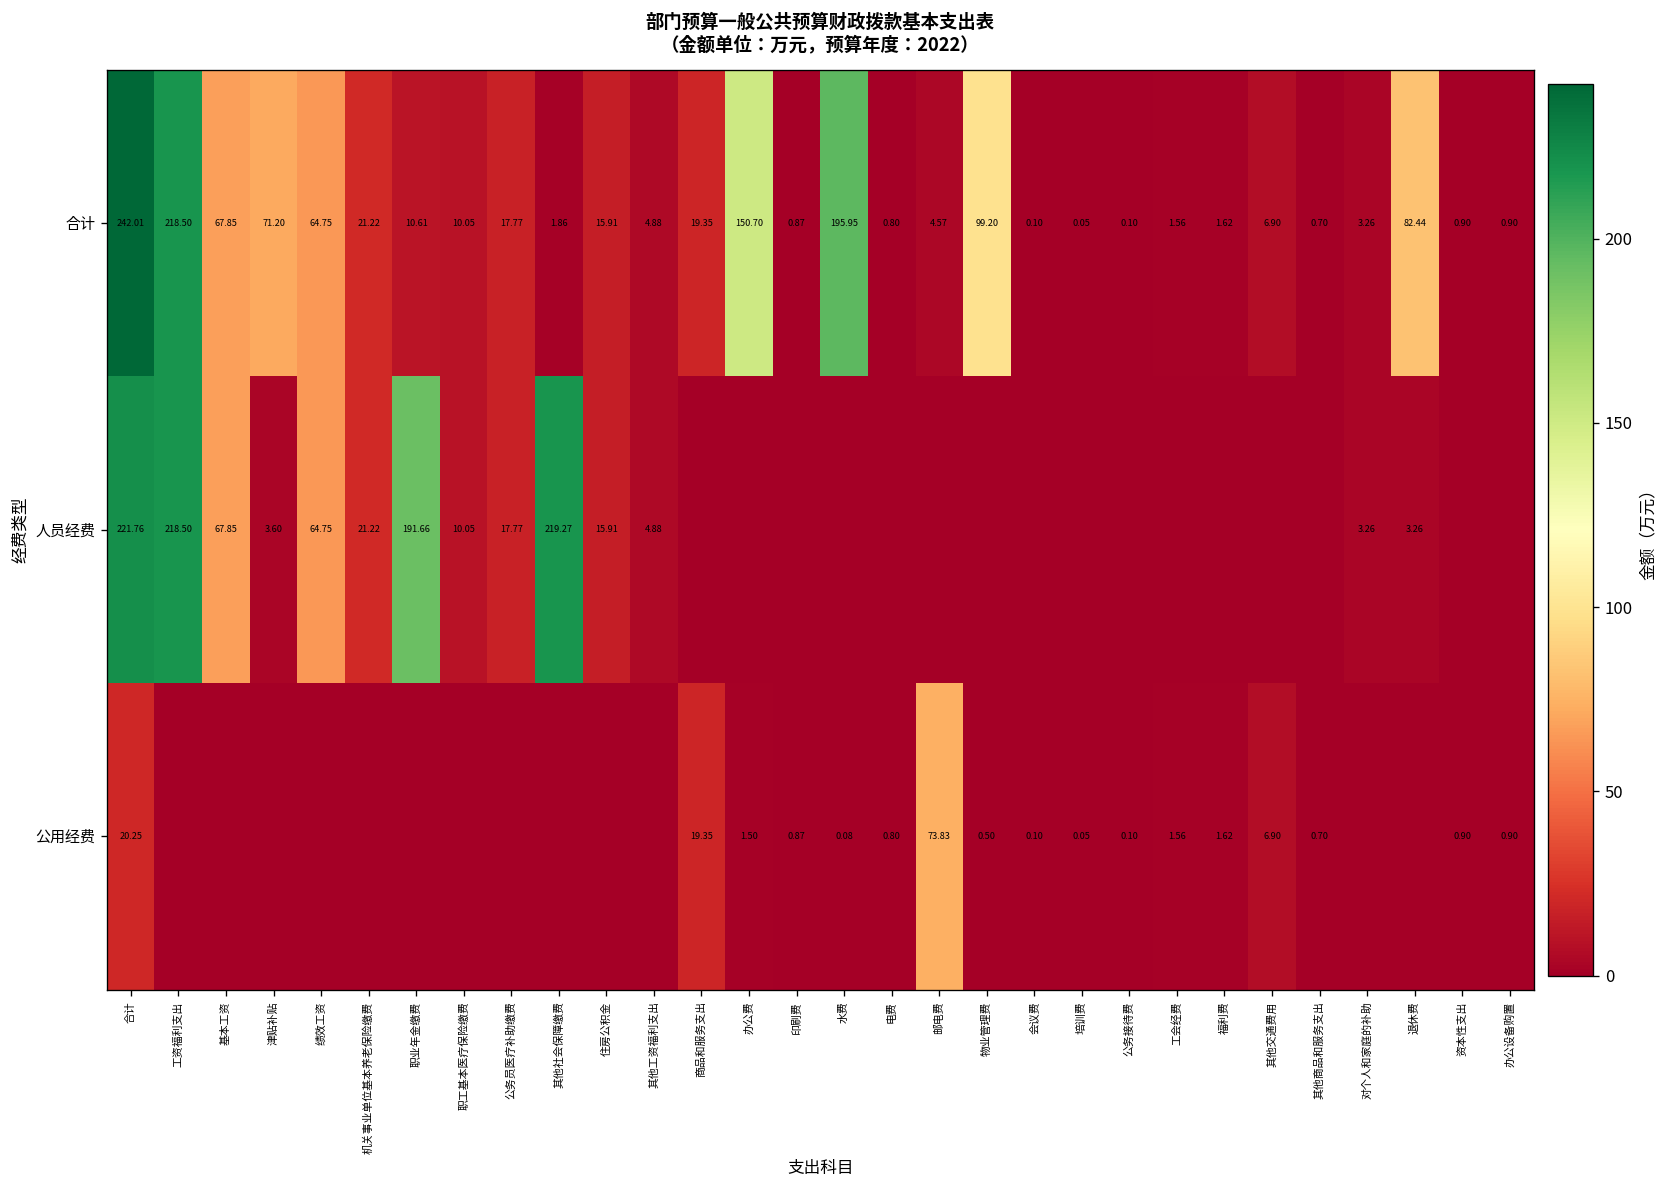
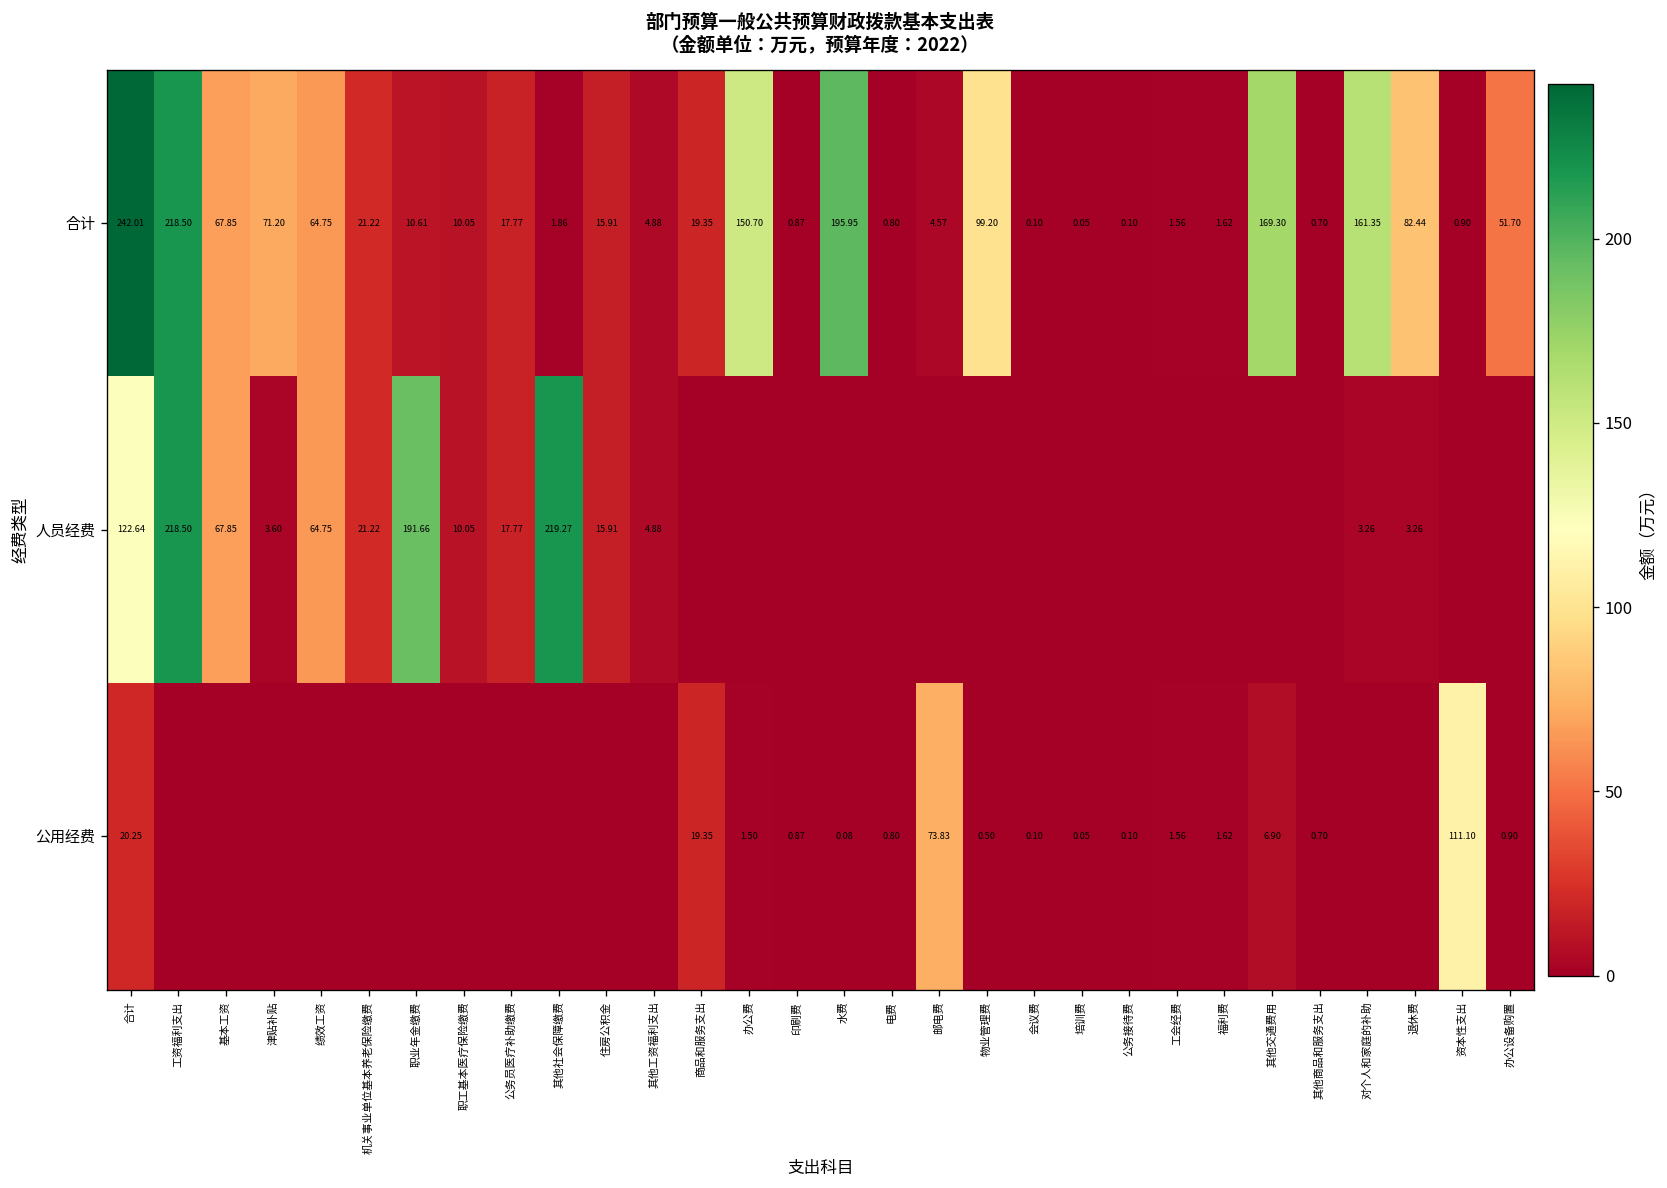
合计, 其他交通费用: 6.90 -> 169.30
合计, 对个人和家庭的补助: 3.26 -> 161.35
合计, 办公设备购置: 0.90 -> 51.70
人员经费, 合计: 221.76 -> 122.64
公用经费, 资本性支出: 0.90 -> 111.10
